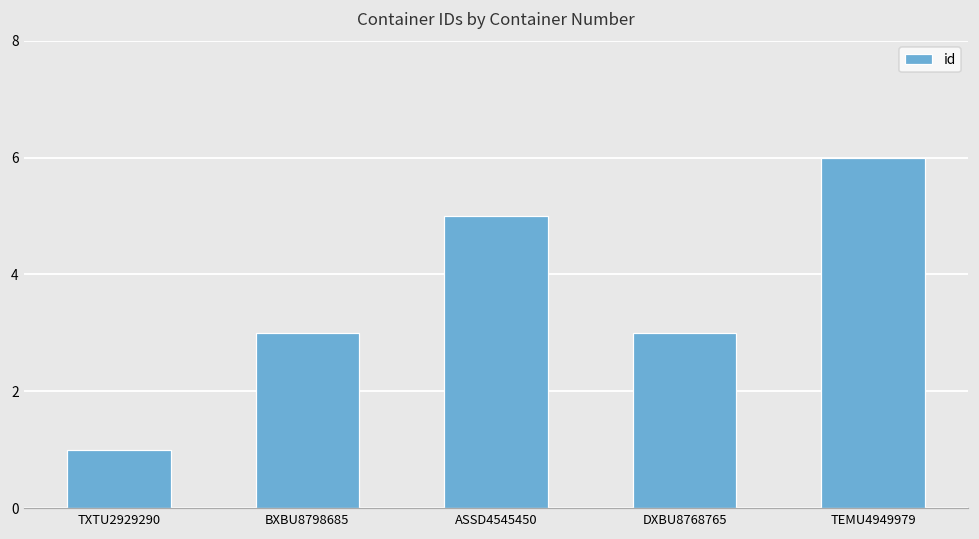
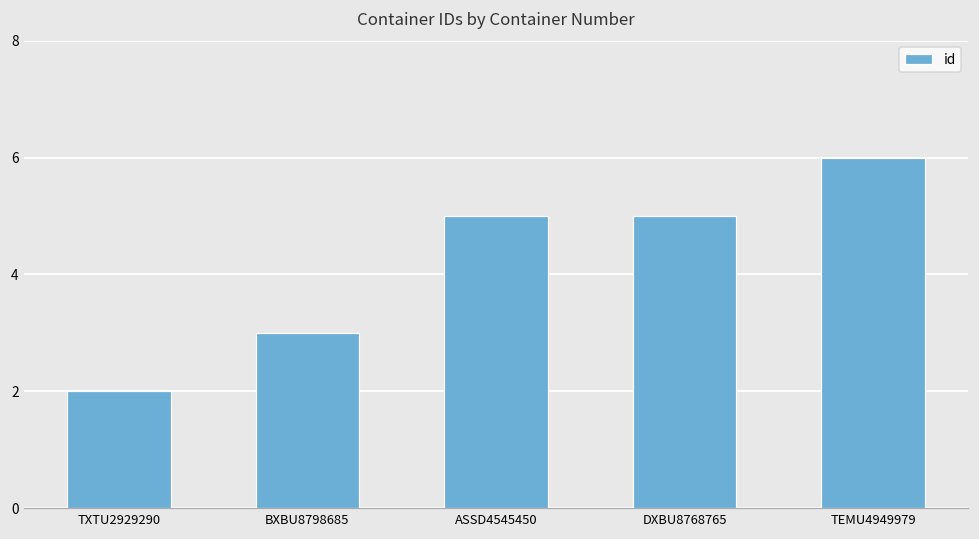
TXTU2929290: 1 -> 2
DXBU8768765: 3 -> 5
